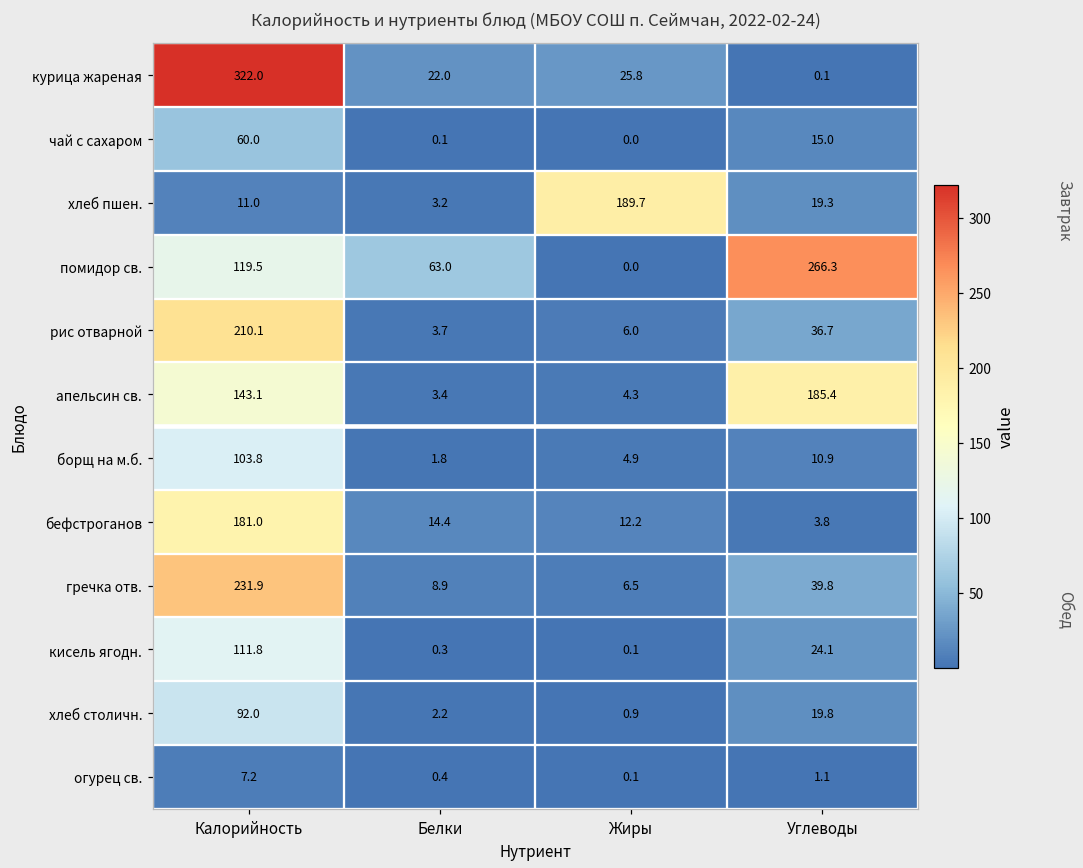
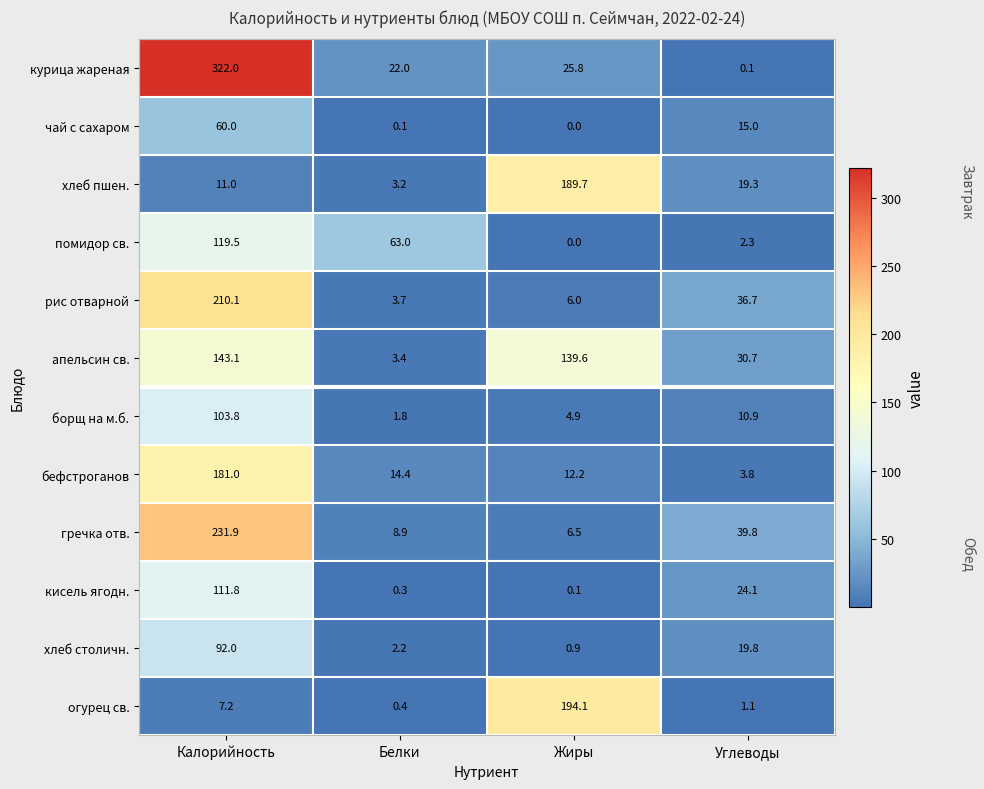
помидор св., Углеводы: 266.3 -> 2.3
апельсин св., Жиры: 4.3 -> 139.6
апельсин св., Углеводы: 185.4 -> 30.7
огурец св., Жиры: 0.1 -> 194.1
